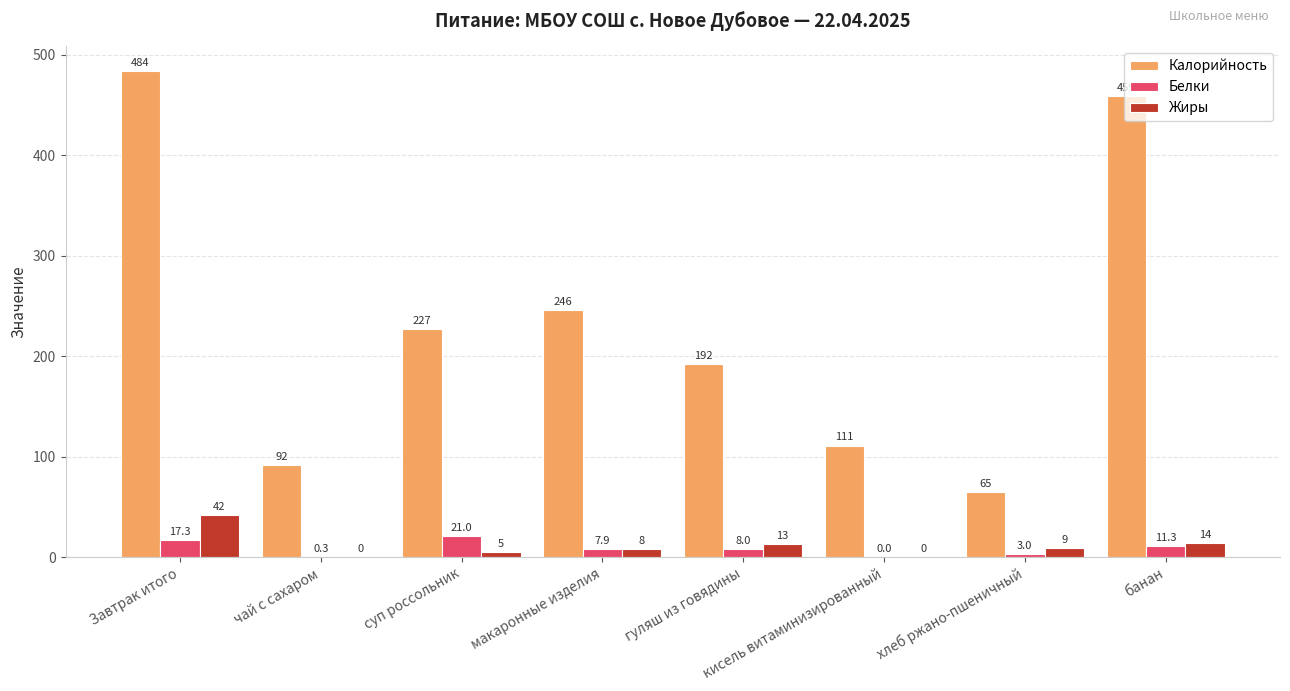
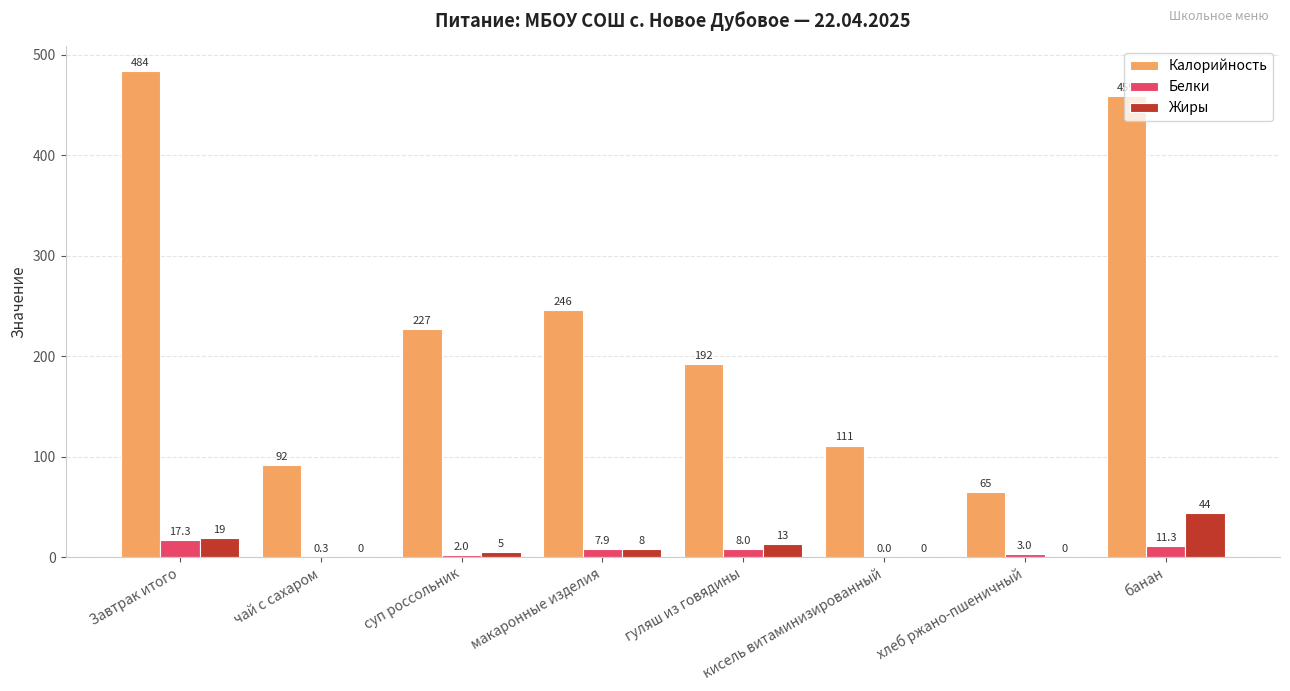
Жиры, Завтрак итого: 42 -> 19
Белки, суп россольник: 21.0 -> 2.0
Жиры, хлеб ржано-пшеничный: 9 -> 0
Жиры, банан: 14 -> 44
